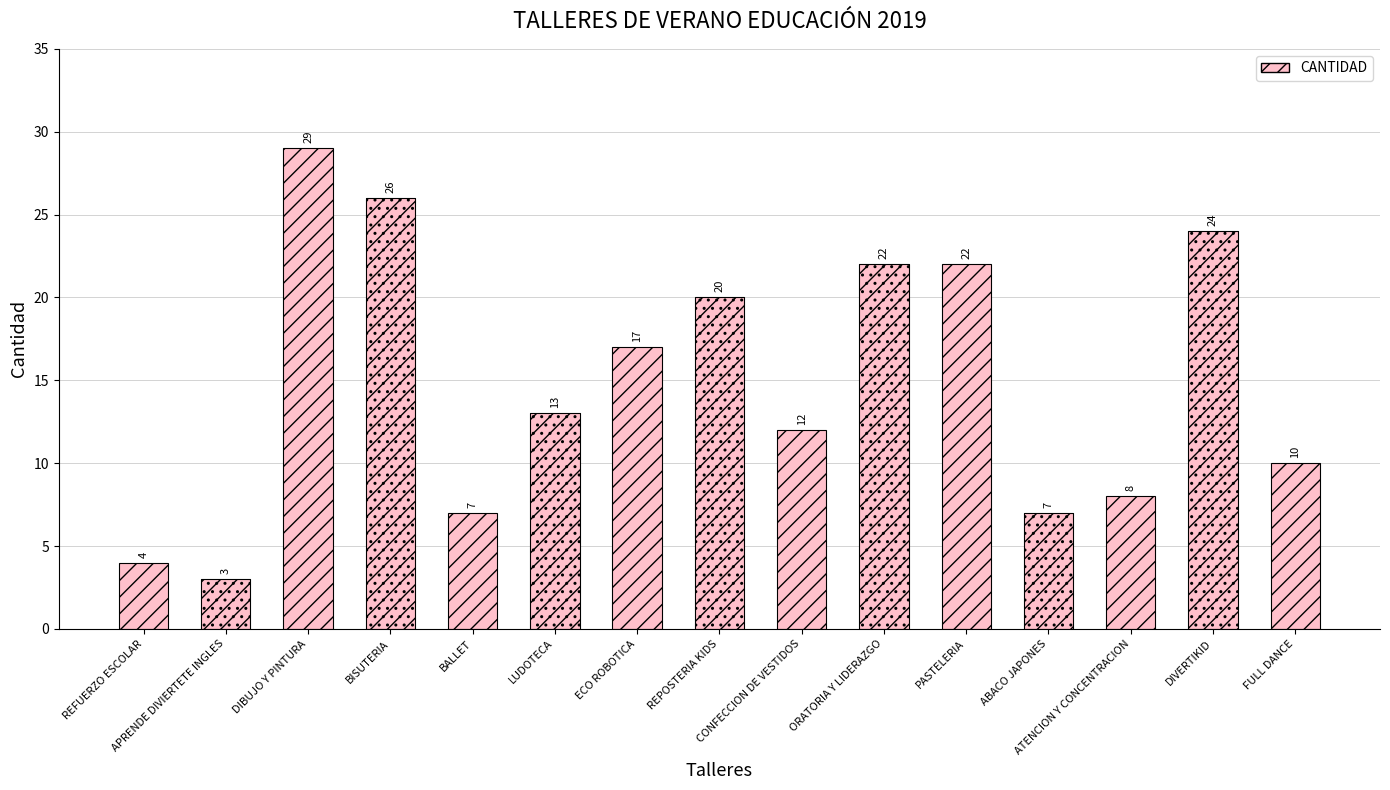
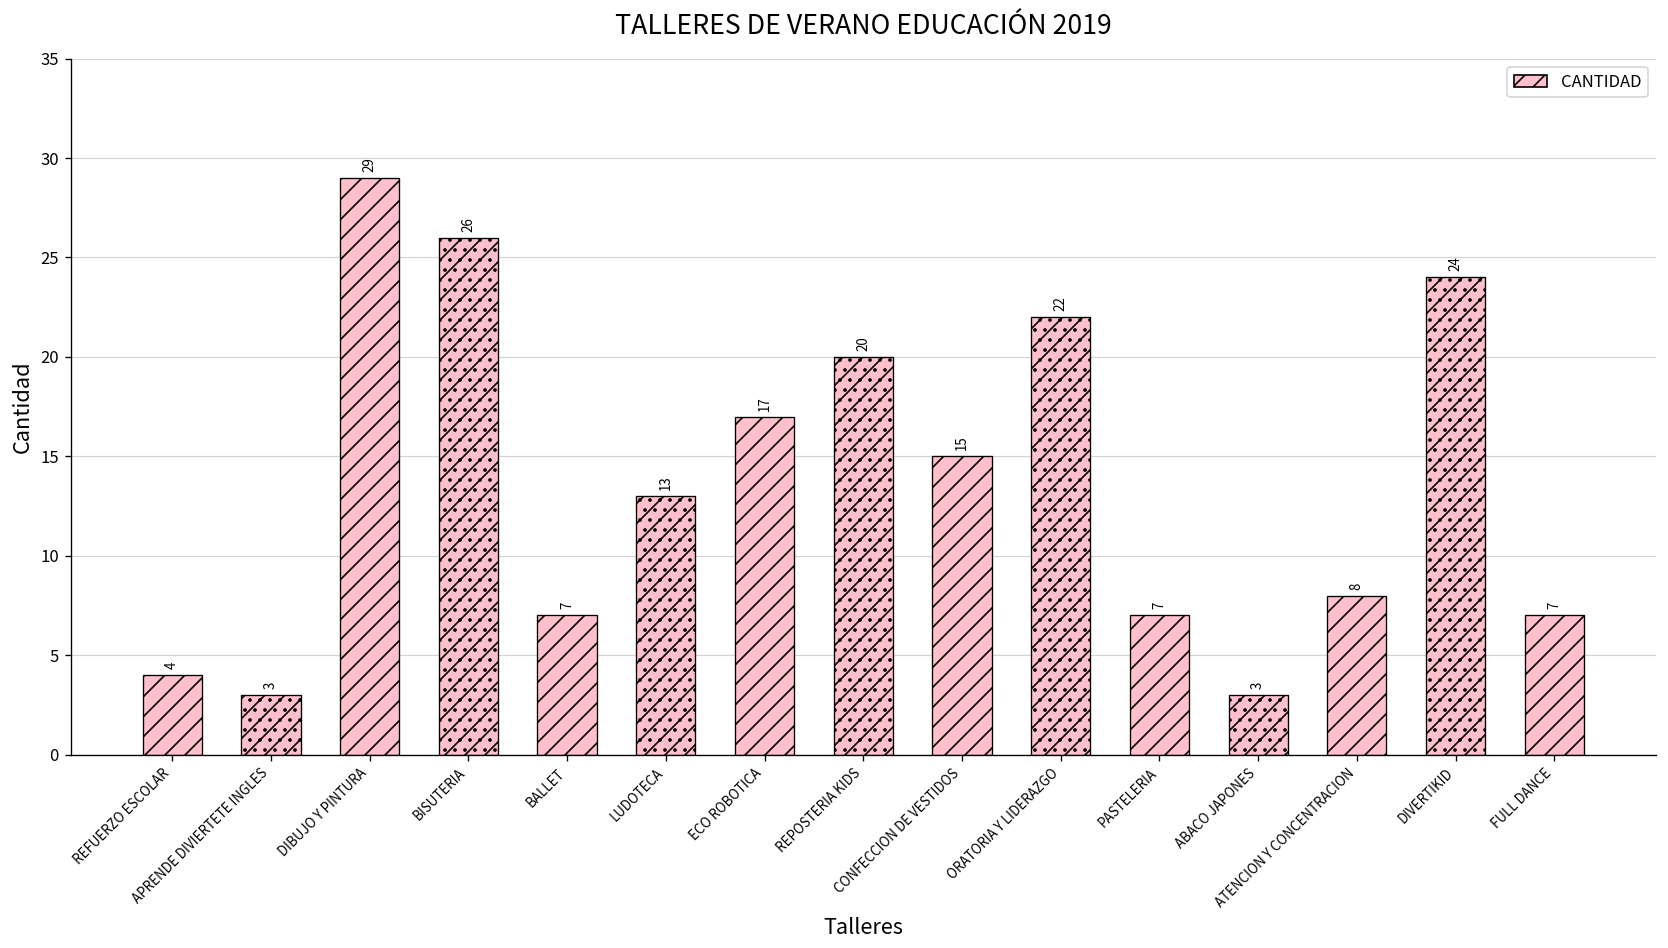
CANTIDAD, CONFECCION DE VESTIDOS: 12 -> 15
CANTIDAD, PASTELERIA: 22 -> 7
CANTIDAD, ABACO JAPONES: 7 -> 3
CANTIDAD, FULL DANCE: 10 -> 7
